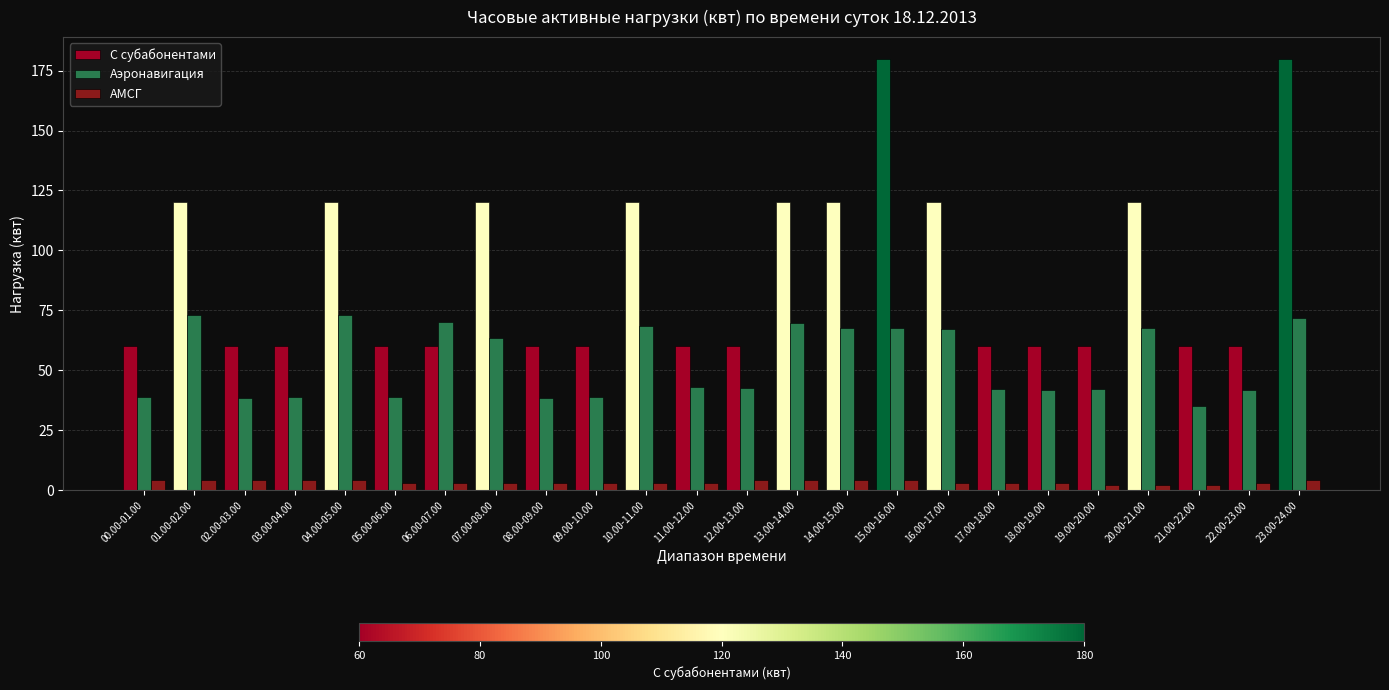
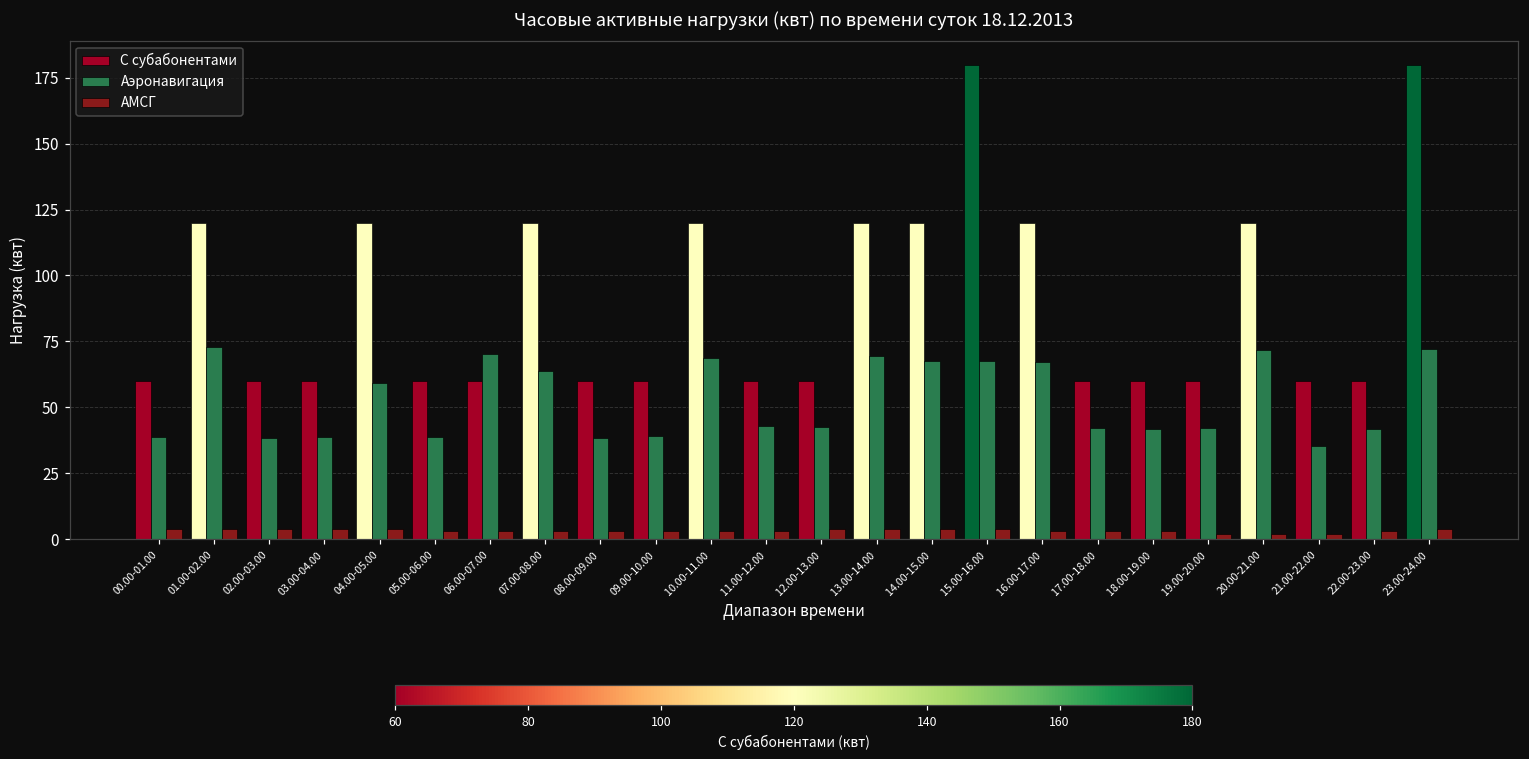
Аэронавигация, 04.00-05.00: 73 -> 59
Аэронавигация, 20.00-21.00: 68 -> 72
